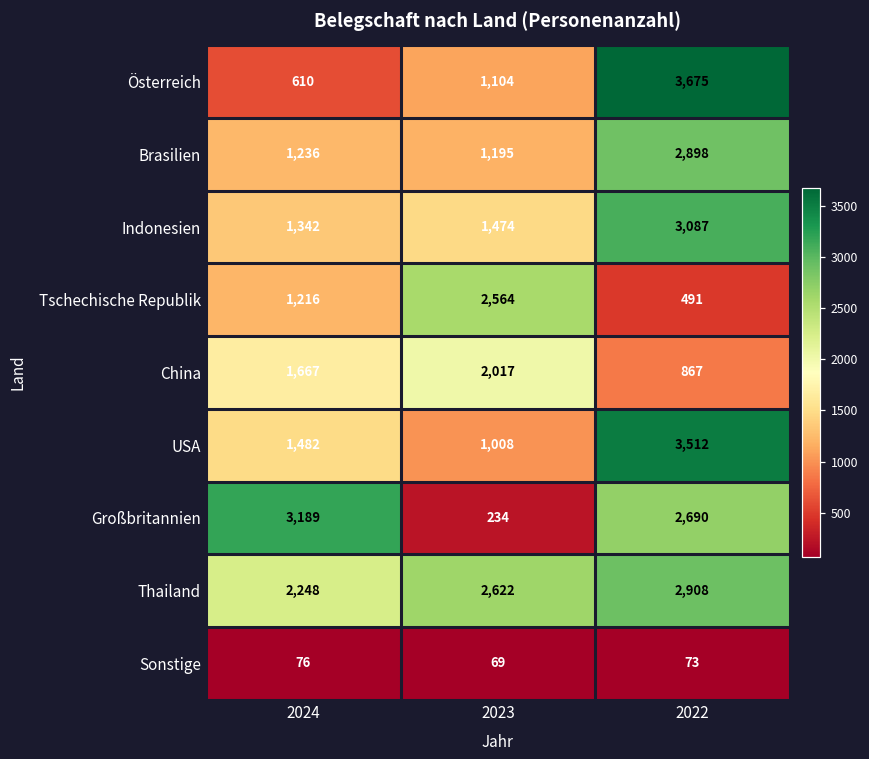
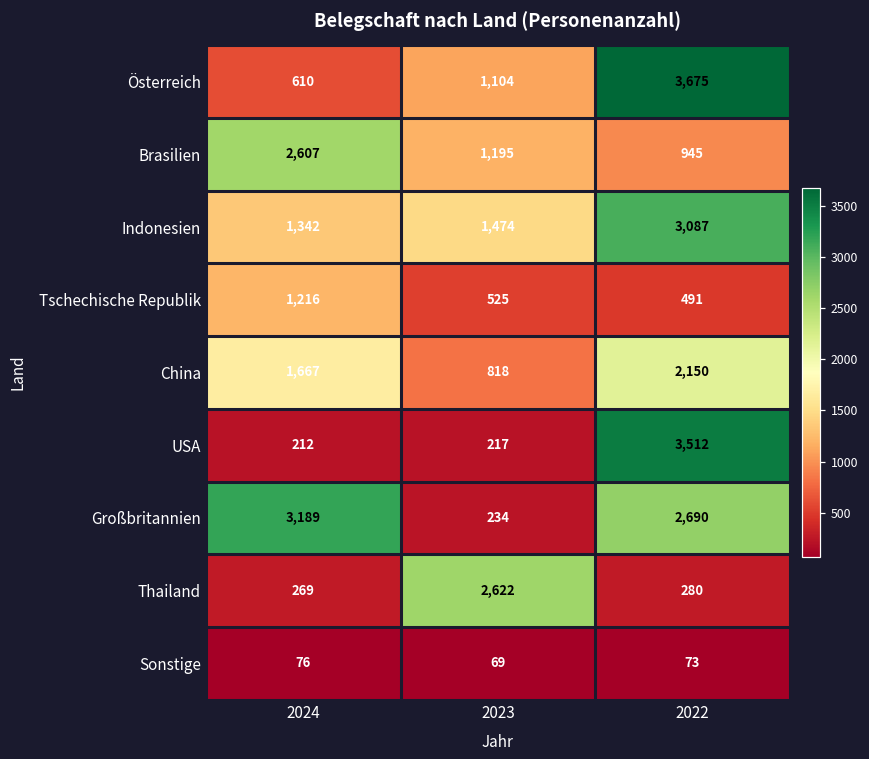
Brasilien, 2024: 1,236 -> 2,607
Brasilien, 2022: 2,898 -> 945
Tschechische Republik, 2023: 2,564 -> 525
China, 2023: 2,017 -> 818
China, 2022: 867 -> 2,150
USA, 2024: 1,482 -> 212
USA, 2023: 1,008 -> 217
Thailand, 2024: 2,248 -> 269
Thailand, 2022: 2,908 -> 280
